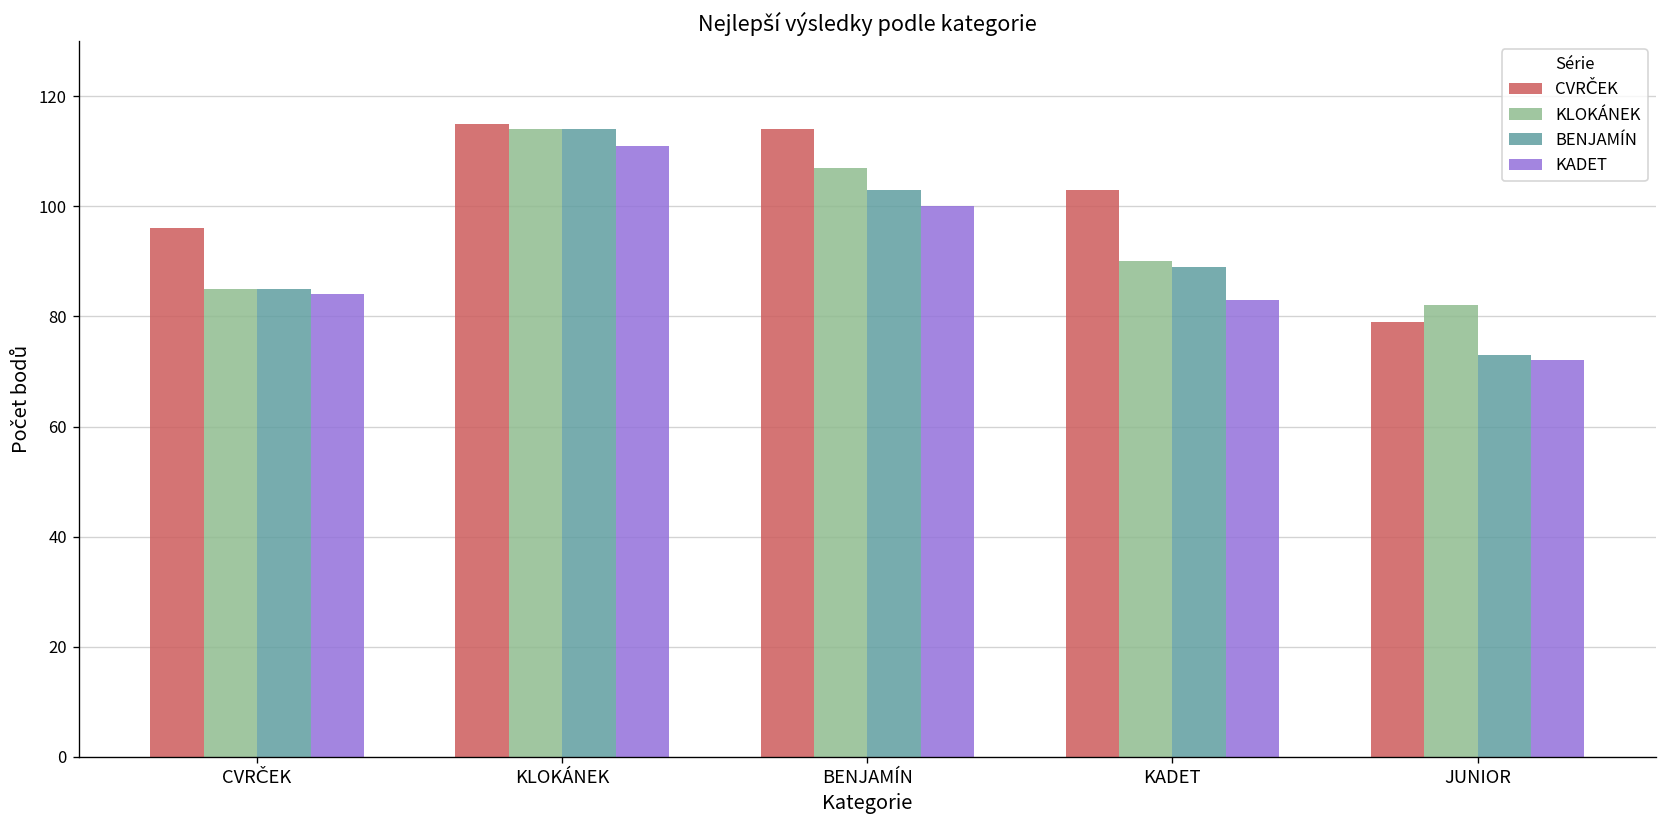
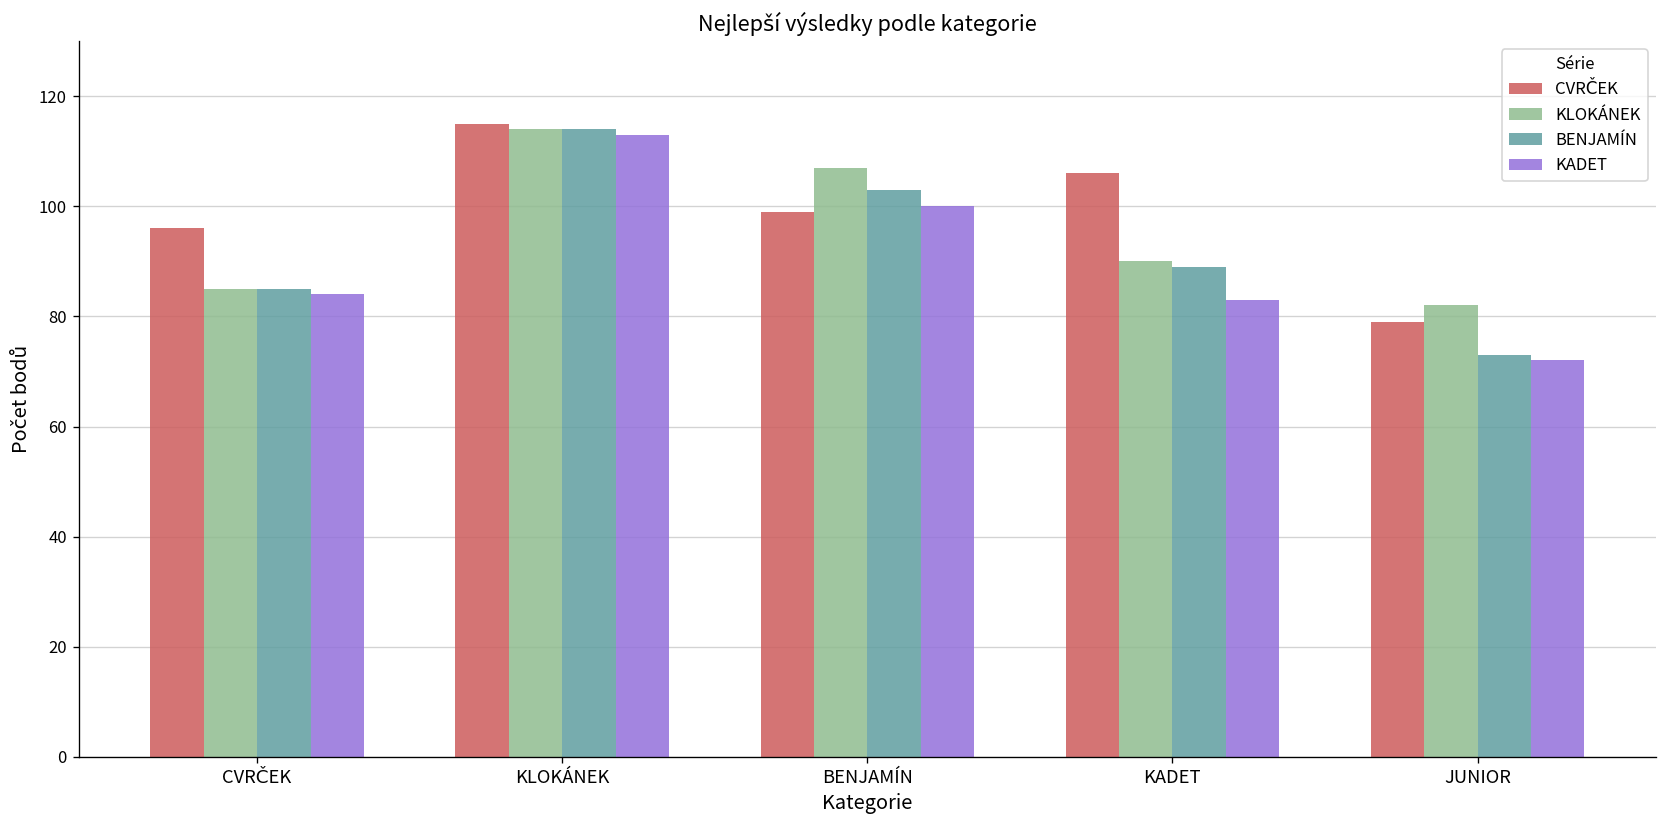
KADET, KLOKÁNEK: 111 -> 113
CVRČEK, BENJAMÍN: 114 -> 99
CVRČEK, KADET: 103 -> 106
